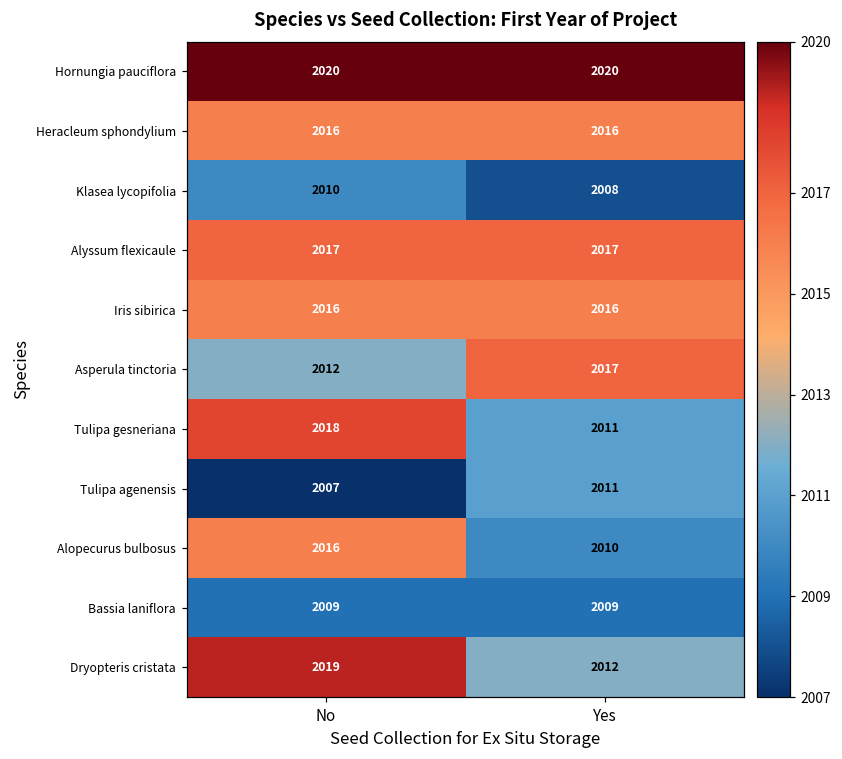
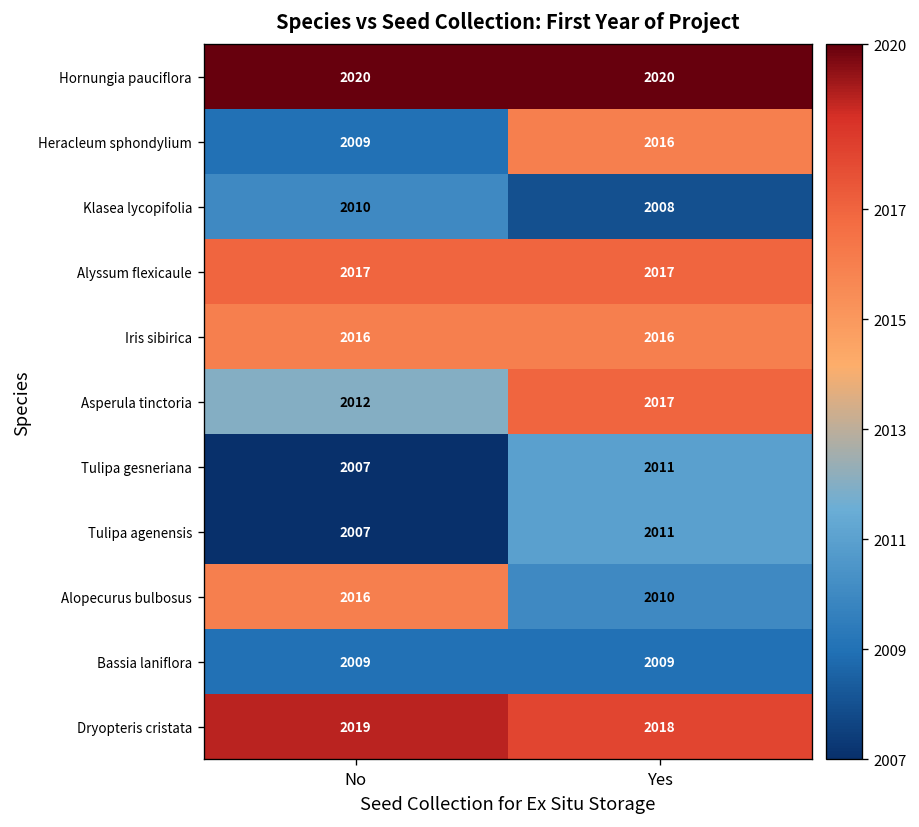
Heracleum sphondylium, No: 2016 -> 2009
Tulipa gesneriana, No: 2018 -> 2007
Dryopteris cristata, Yes: 2012 -> 2018
